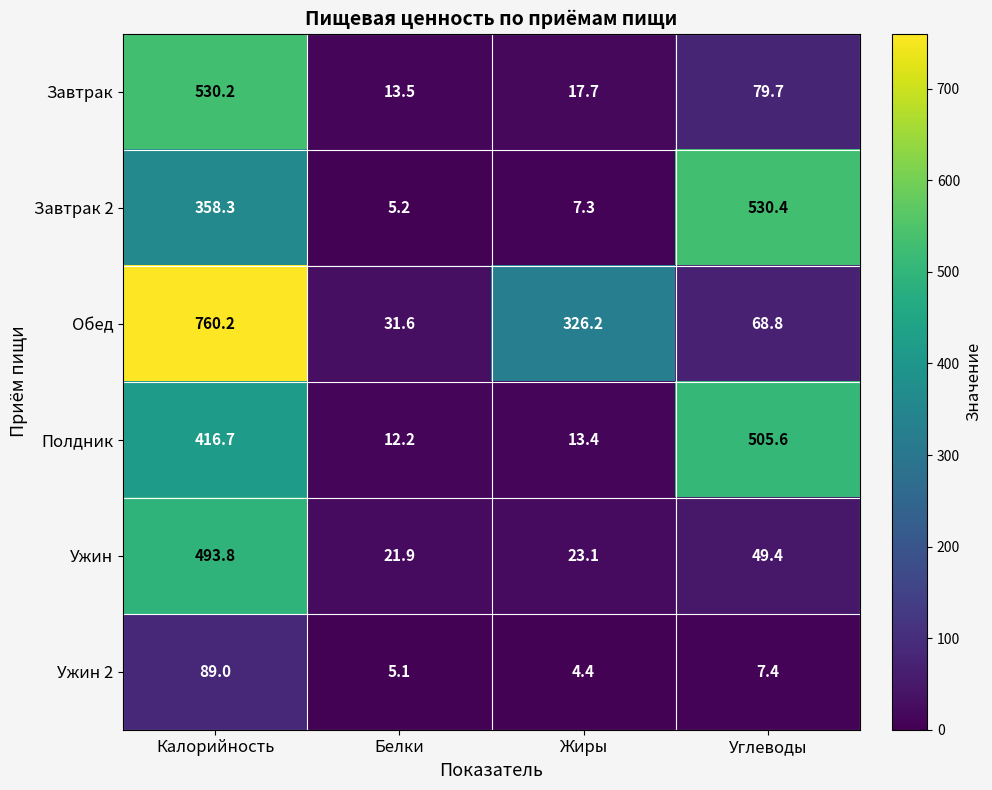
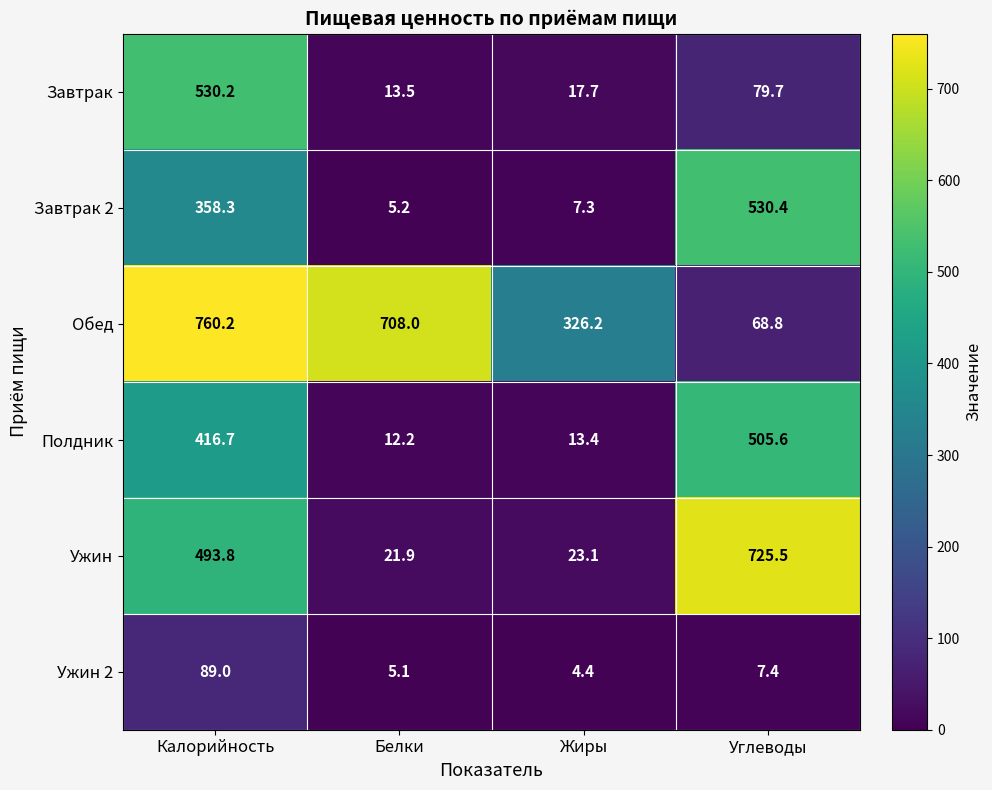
Обед, Белки: 31.6 -> 708.0
Ужин, Углеводы: 49.4 -> 725.5
